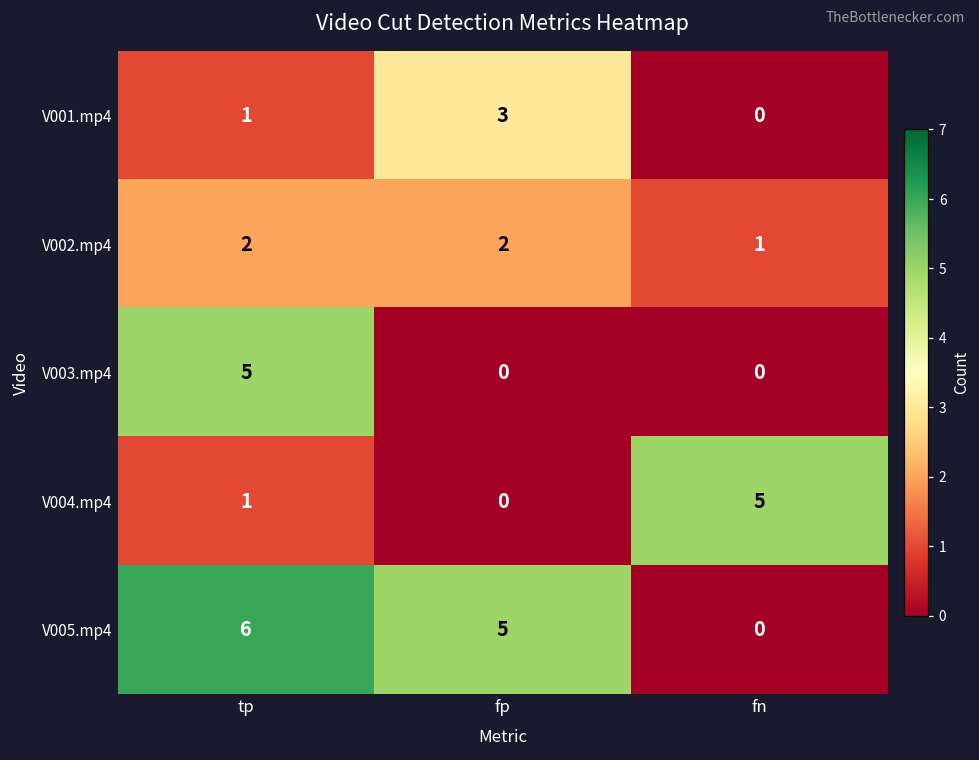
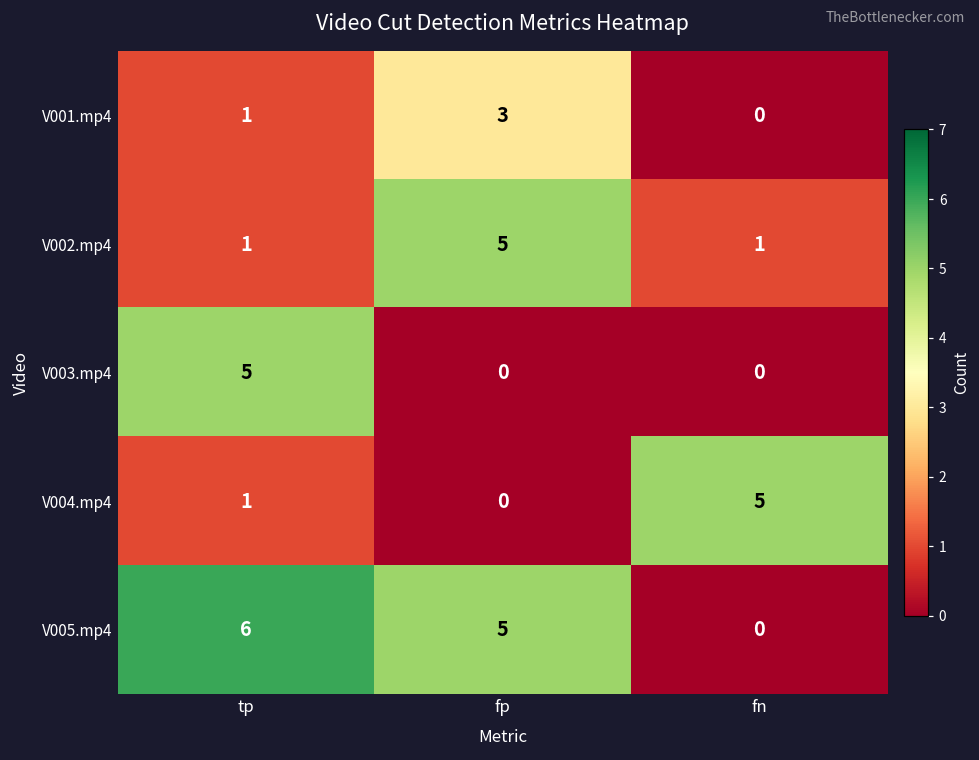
V002.mp4, tp: 2 -> 1
V002.mp4, fp: 2 -> 5
